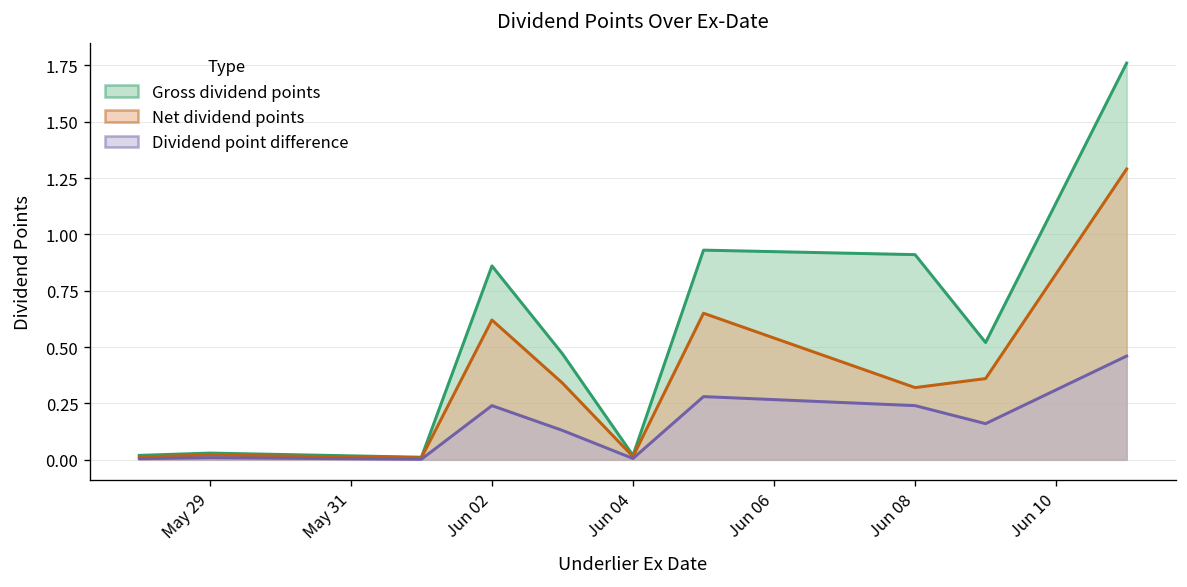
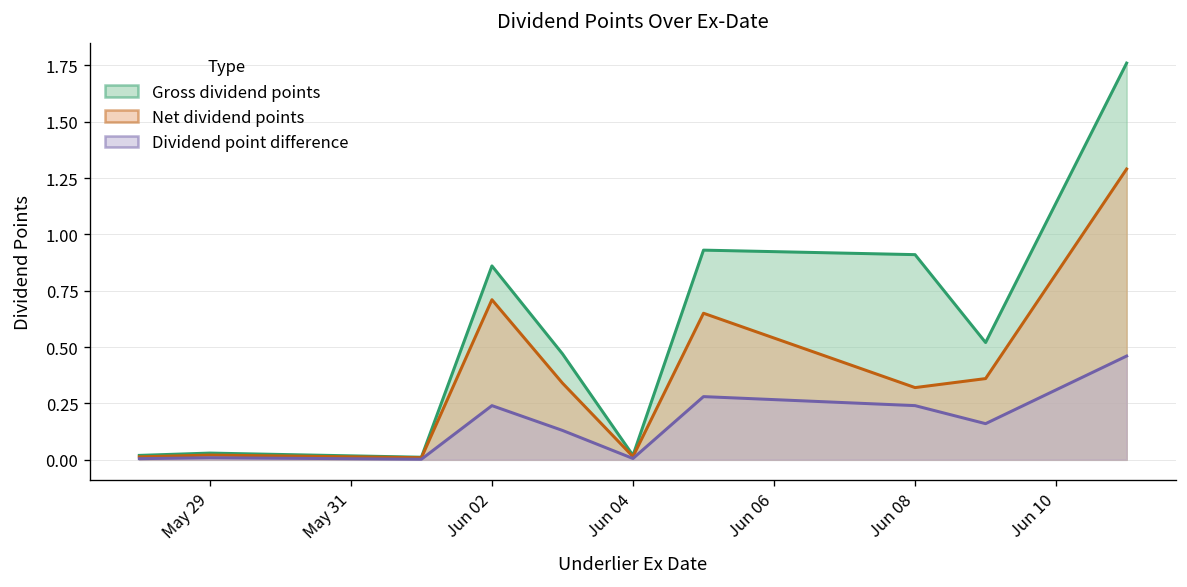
Net dividend points, Jun 02: 0.62 -> 0.71
